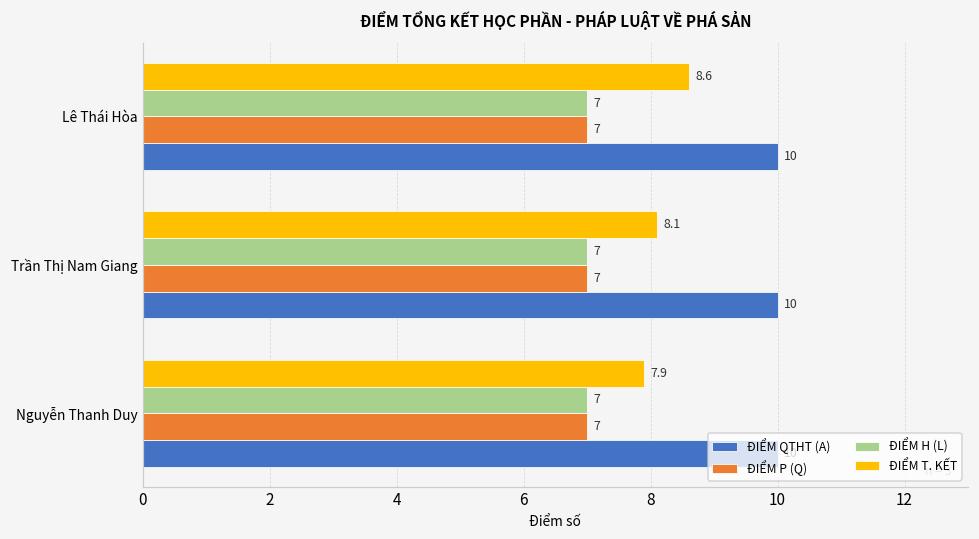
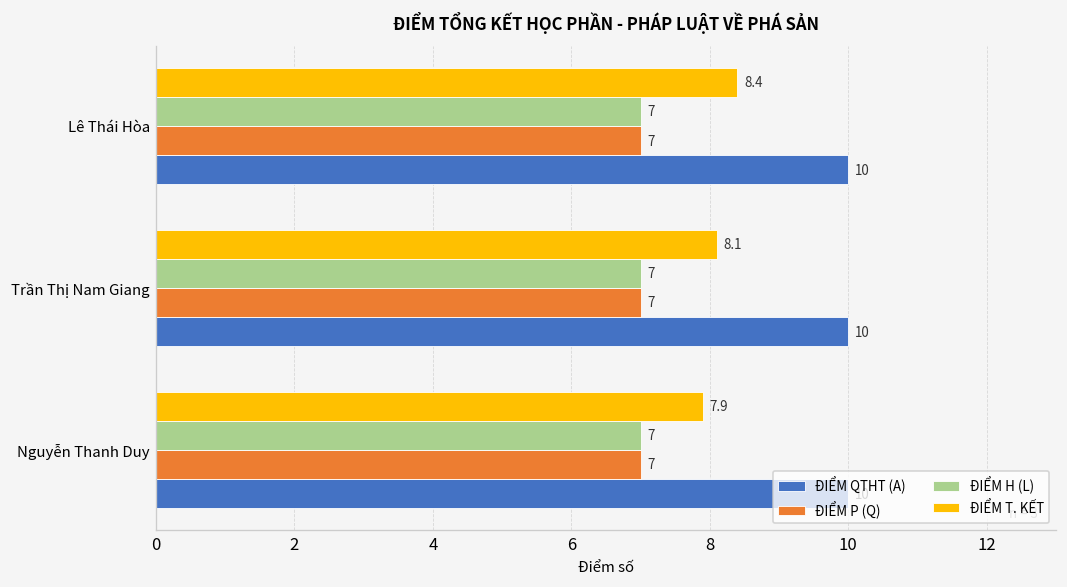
ĐIỂM T. KẾT, Lê Thái Hòa: 8.6 -> 8.4
